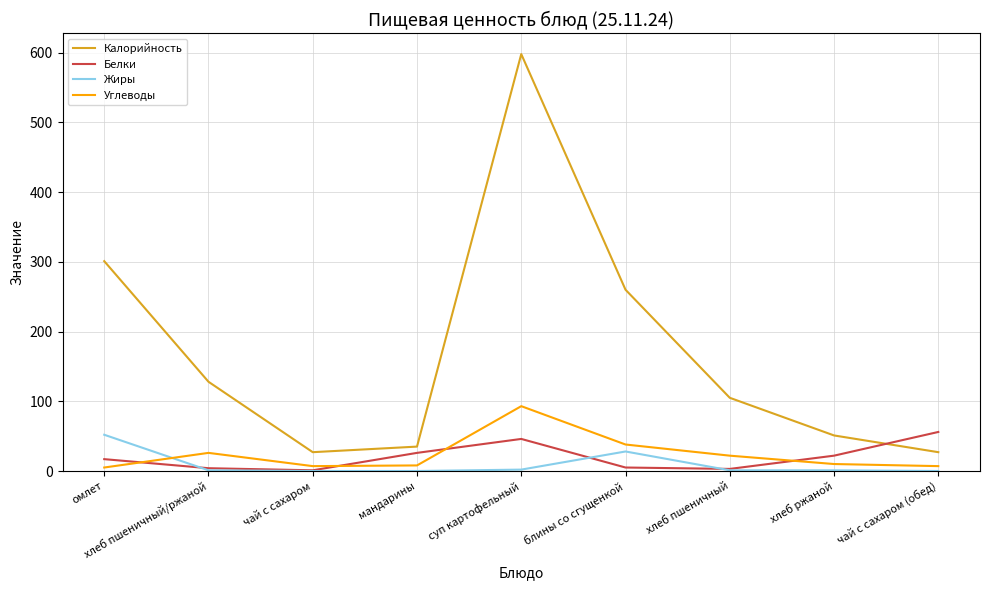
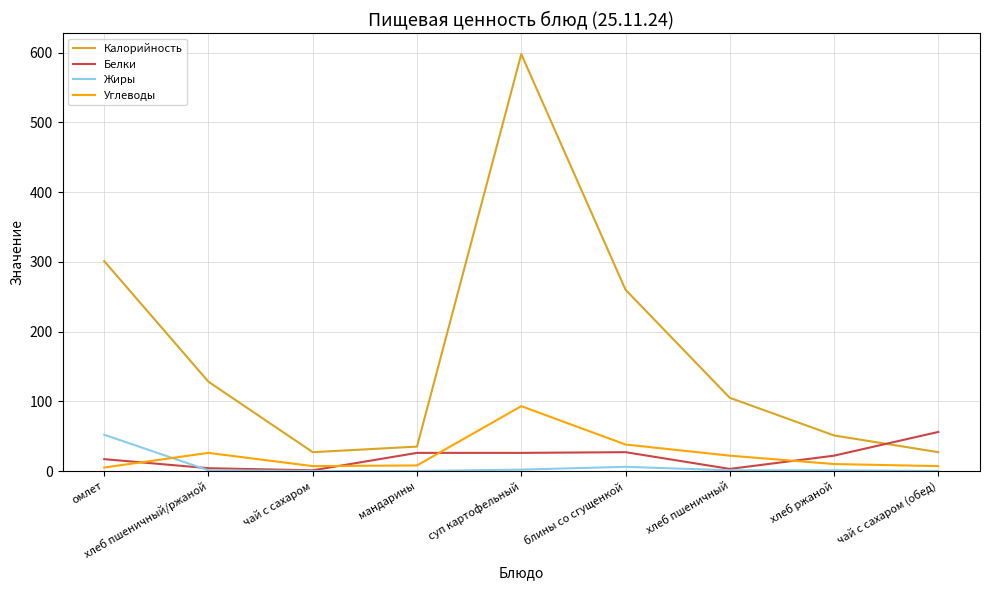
Белки, суп картофельный: 50 -> 30
Белки, блины со сгущенкой: 10 -> 30
Жиры, блины со сгущенкой: 30 -> 10
